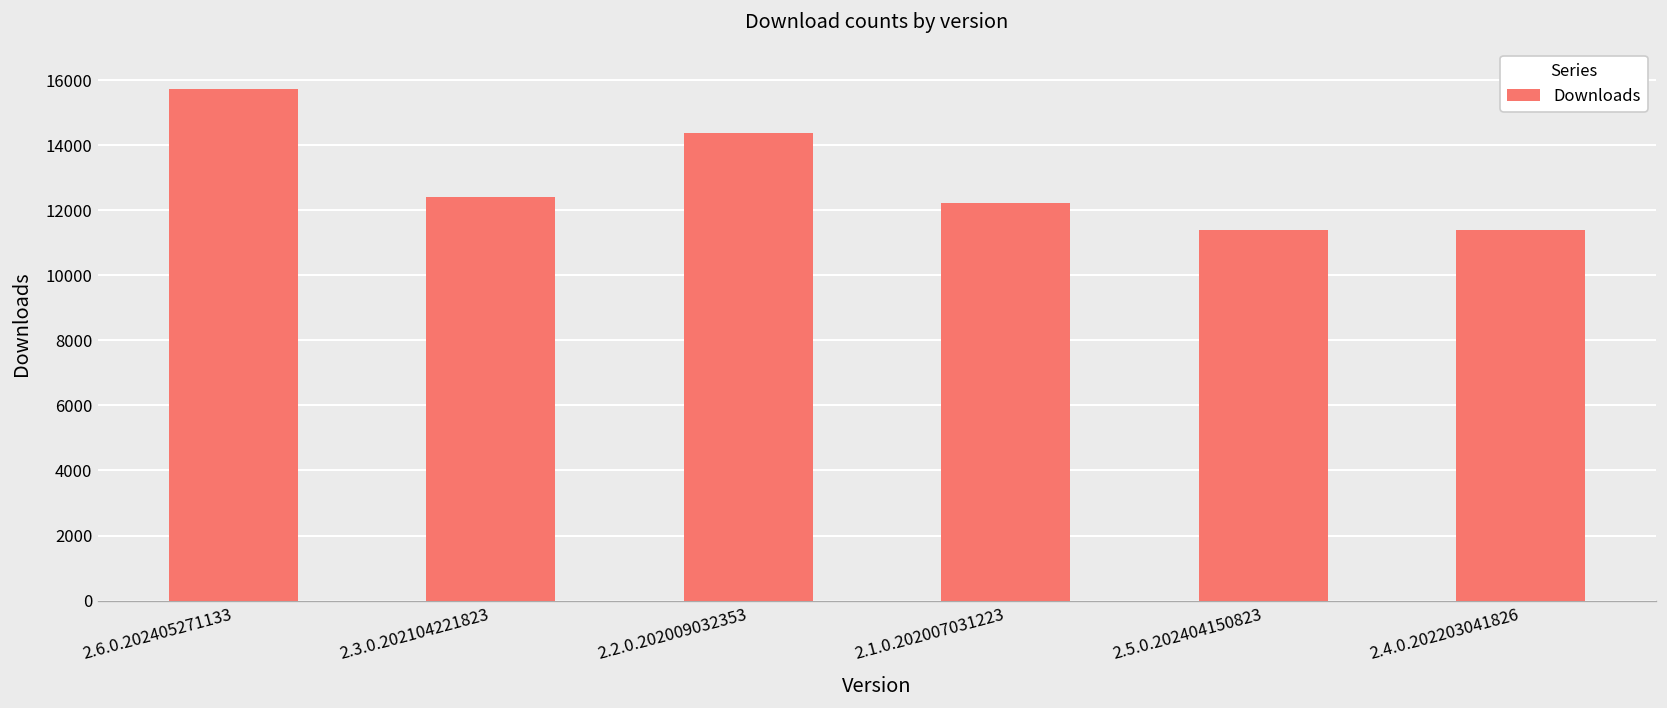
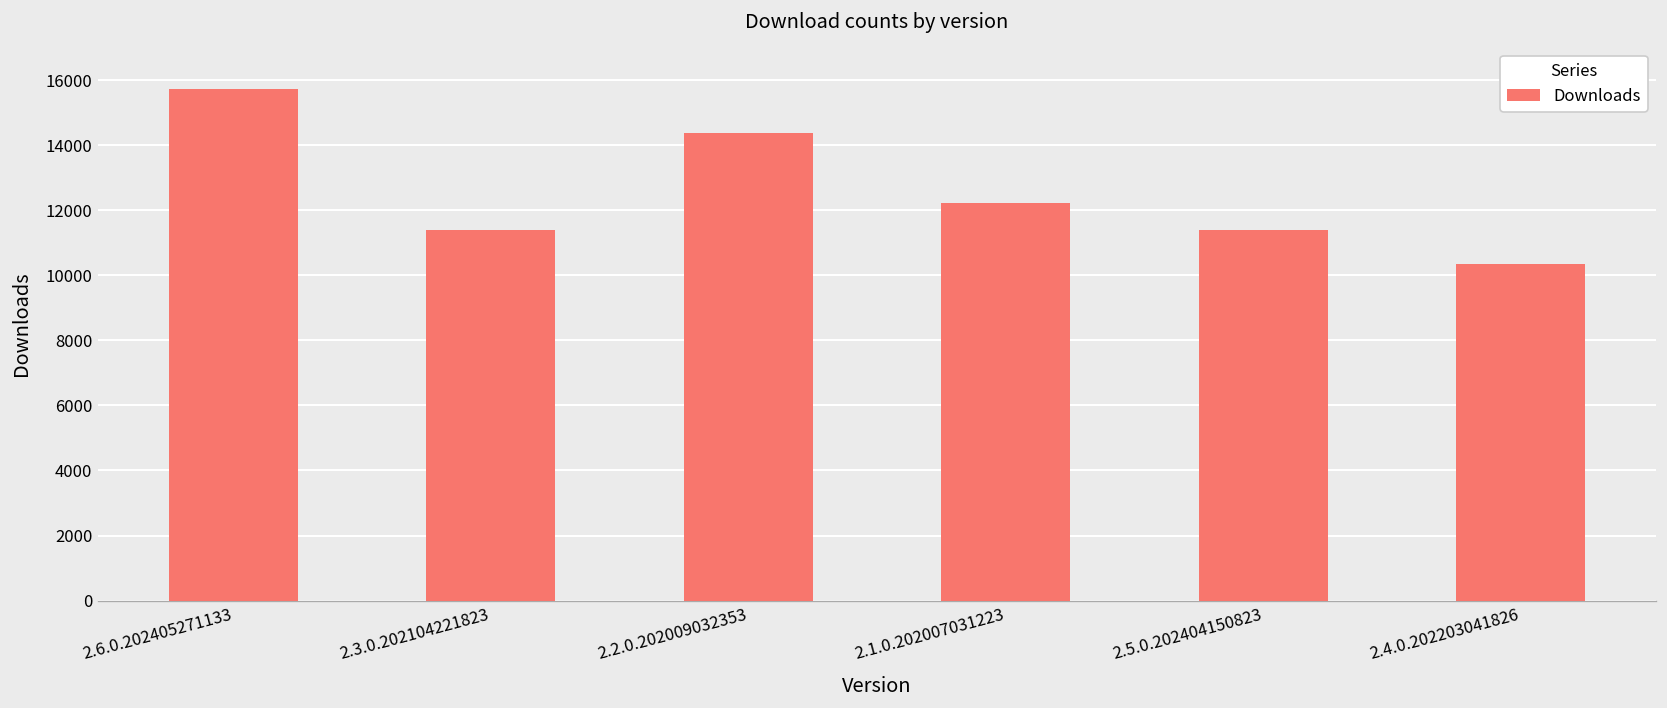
2.3.0.202104221823: 12400 -> 11400
2.4.0.202203041826: 11400 -> 10300
